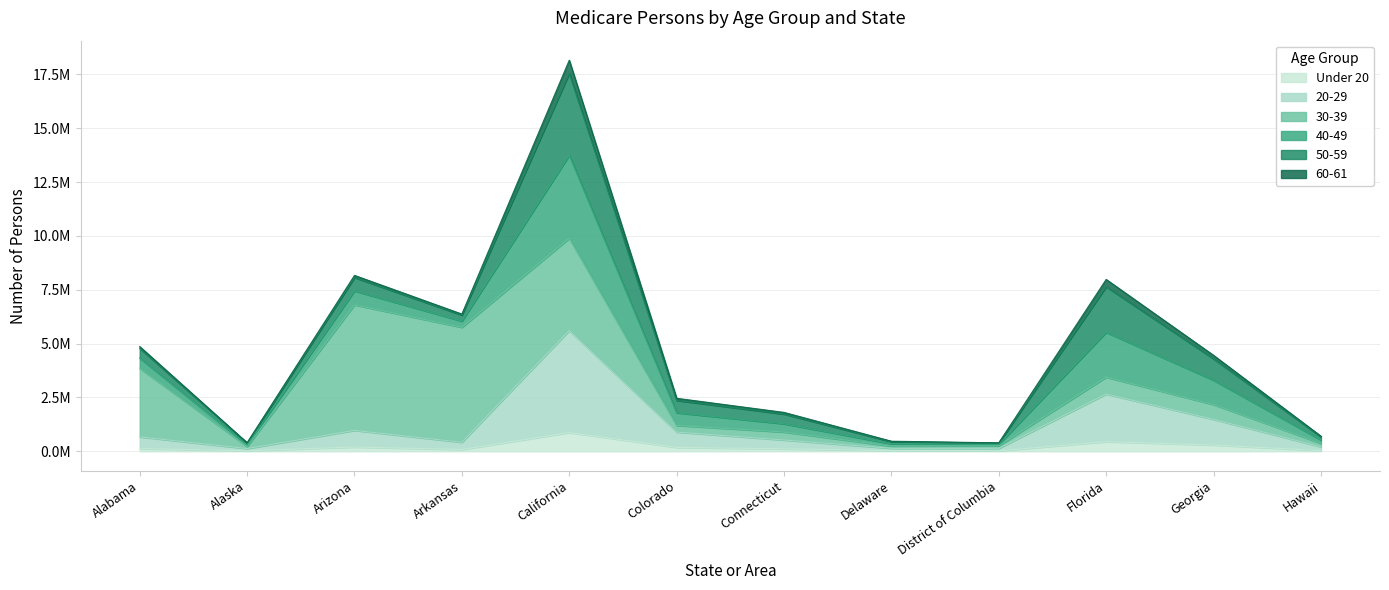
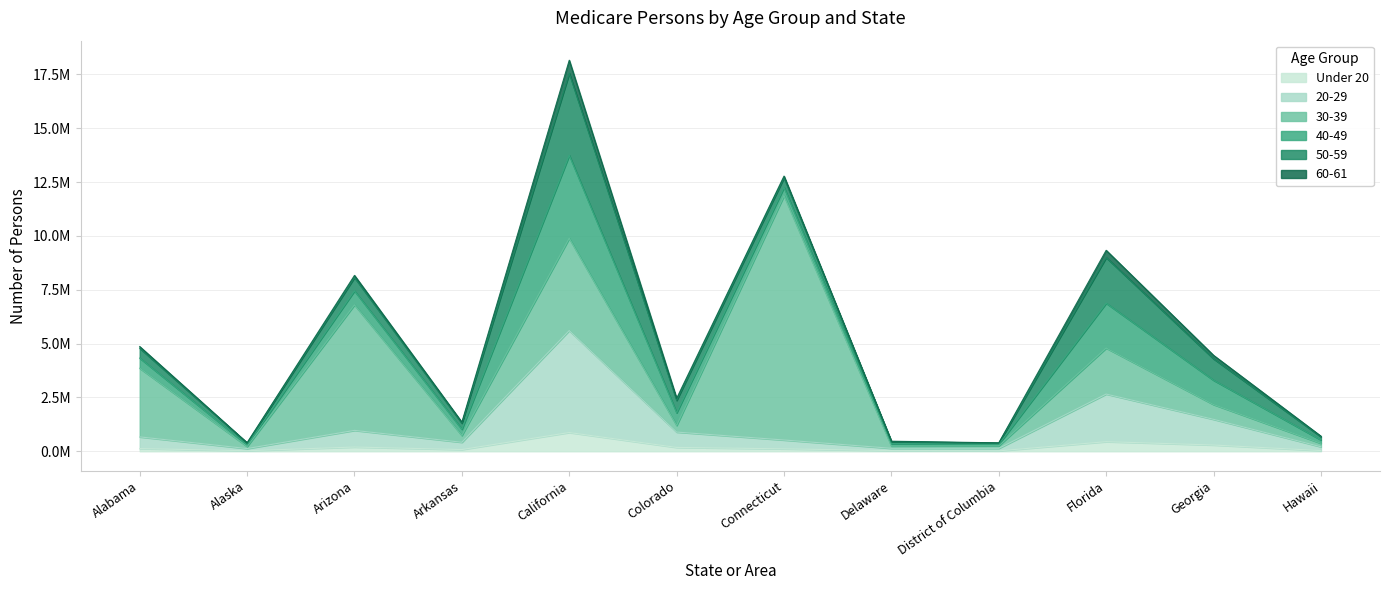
30-39, Arkansas: 5300000 -> 300000
30-39, Connecticut: 400000 -> 11300000
30-39, Florida: 800000 -> 2100000
